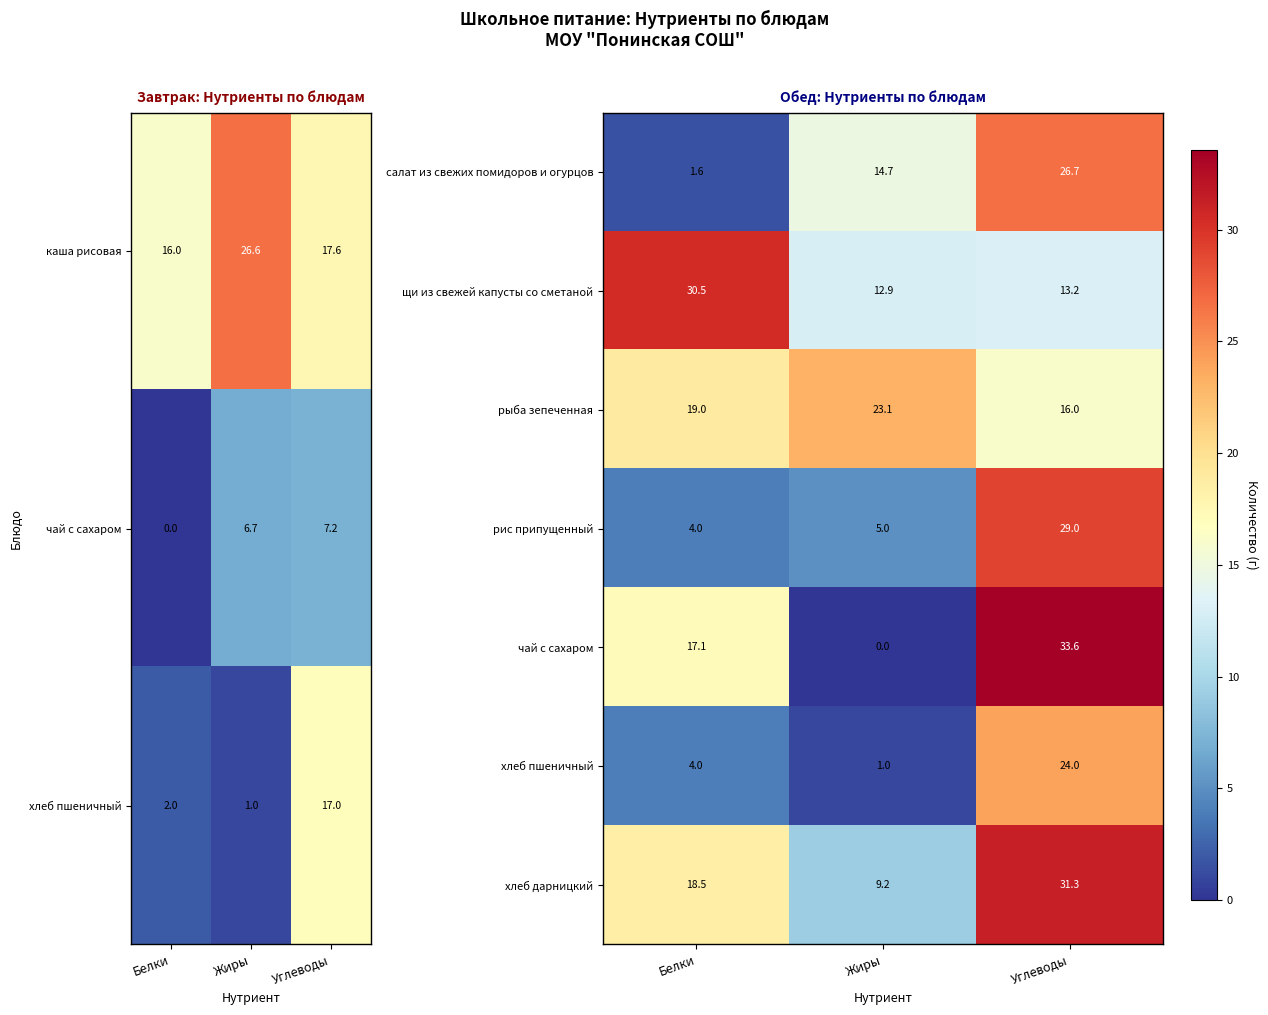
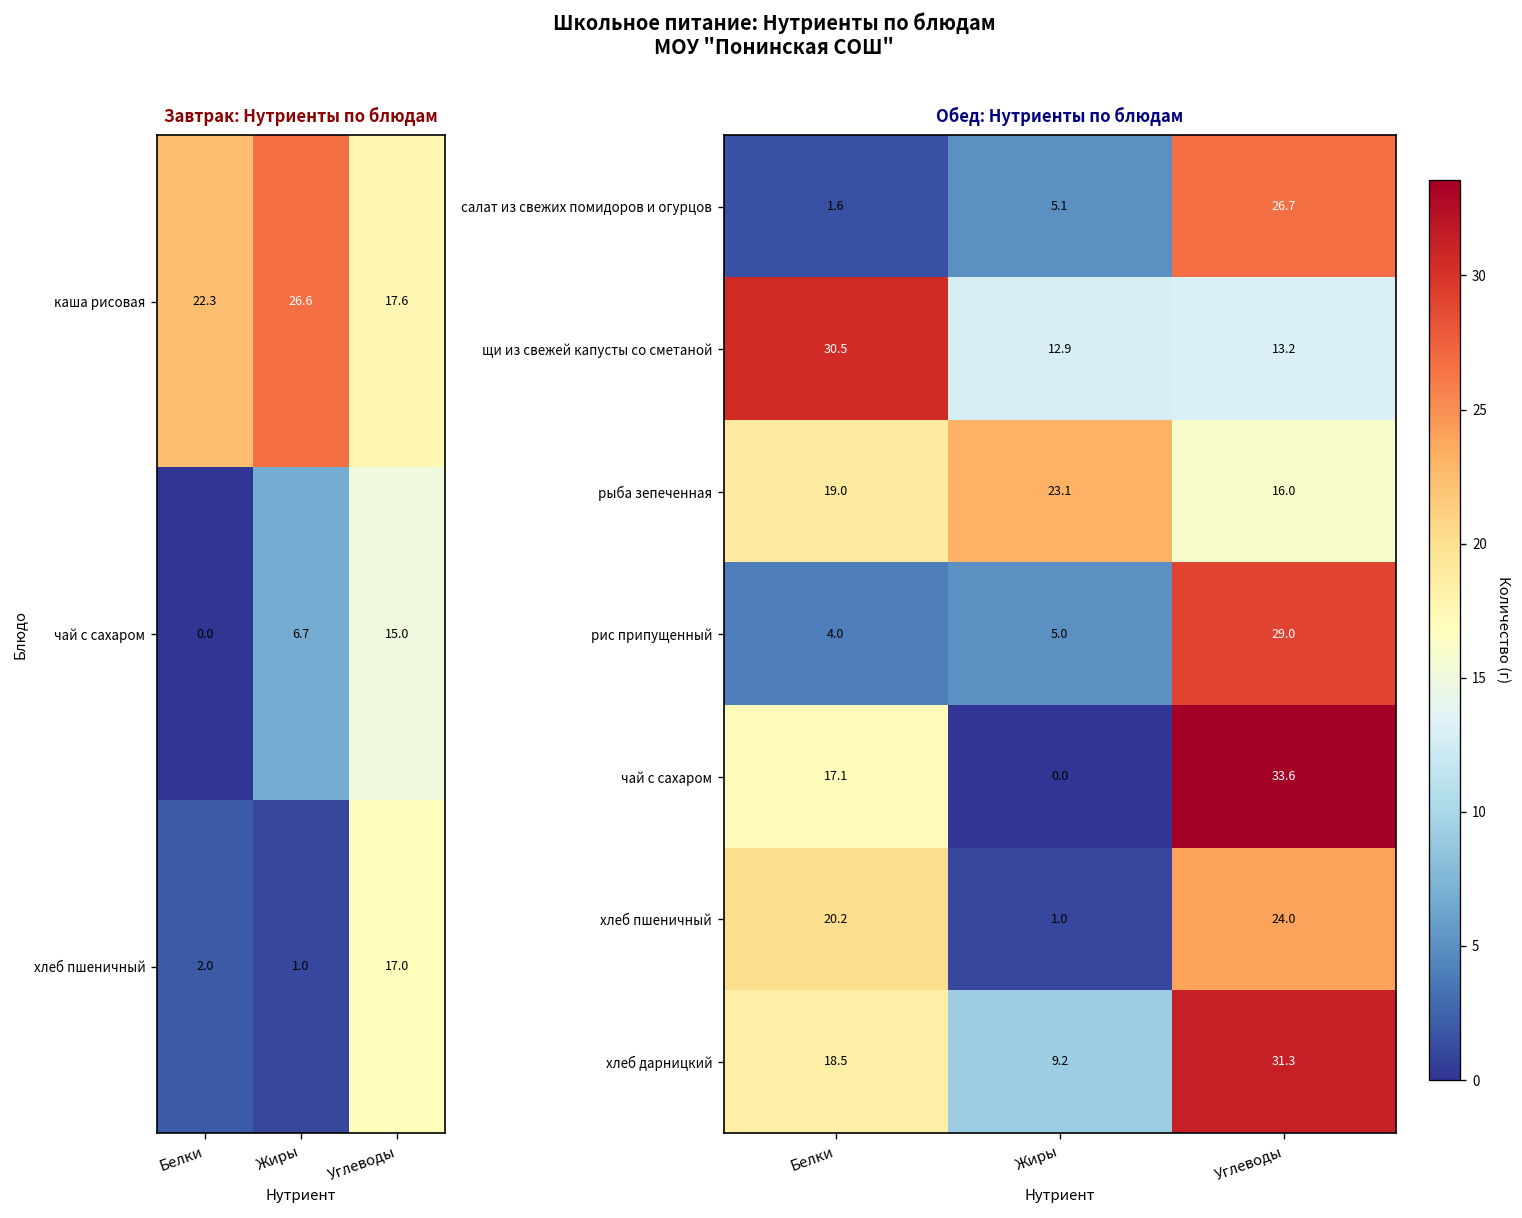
Завтрак: Нутриенты по блюдам, каша рисовая, Белки: 16.0 -> 22.3
Завтрак: Нутриенты по блюдам, чай с сахаром, Углеводы: 7.2 -> 15.0
Обед: Нутриенты по блюдам, салат из свежих помидоров и огурцов, Жиры: 14.7 -> 5.1
Обед: Нутриенты по блюдам, хлеб пшеничный, Белки: 4.0 -> 20.2
